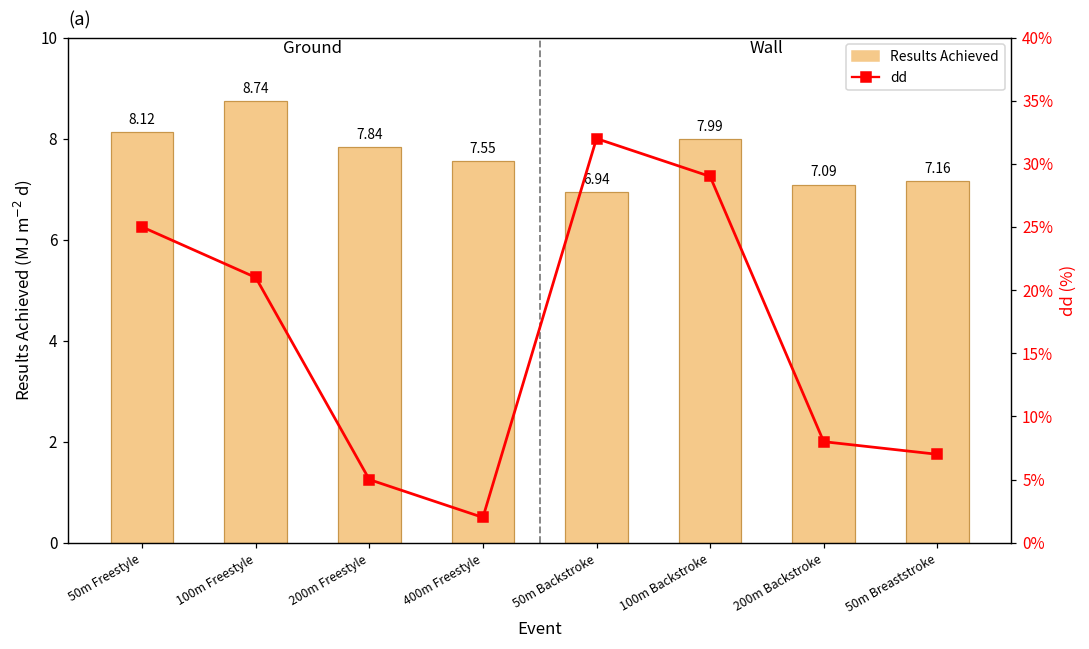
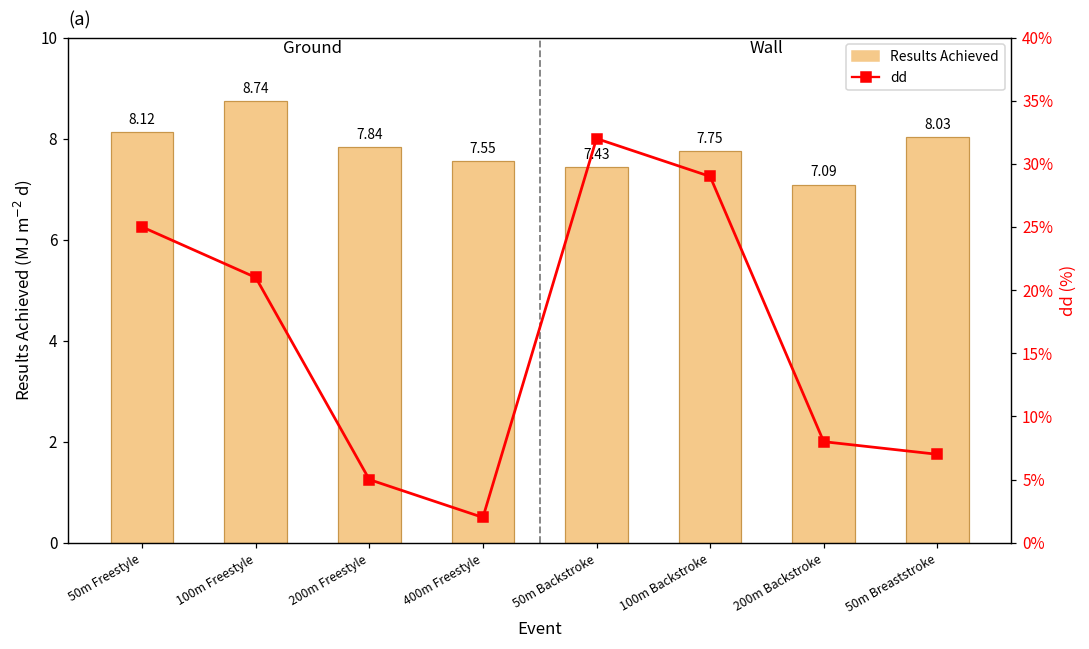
Results Achieved, 50m Backstroke: 6.94 -> 7.43
Results Achieved, 100m Backstroke: 7.99 -> 7.75
Results Achieved, 50m Breaststroke: 7.16 -> 8.03
